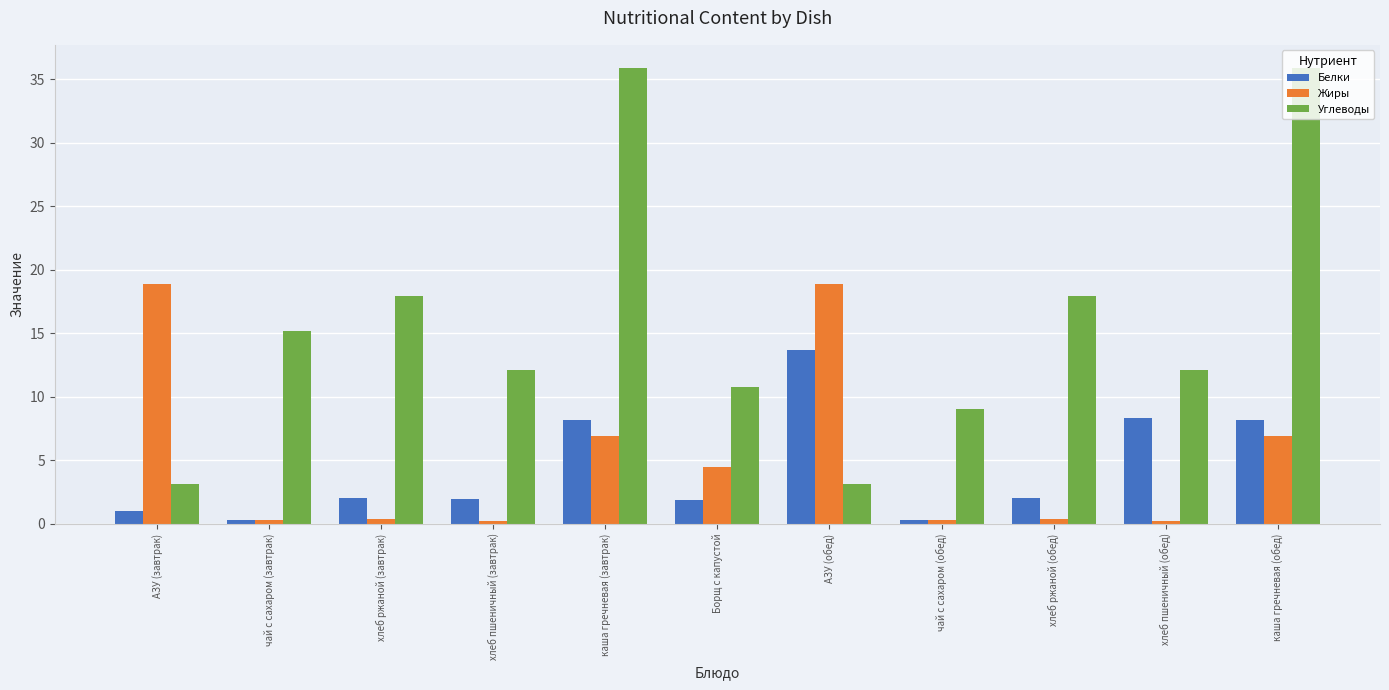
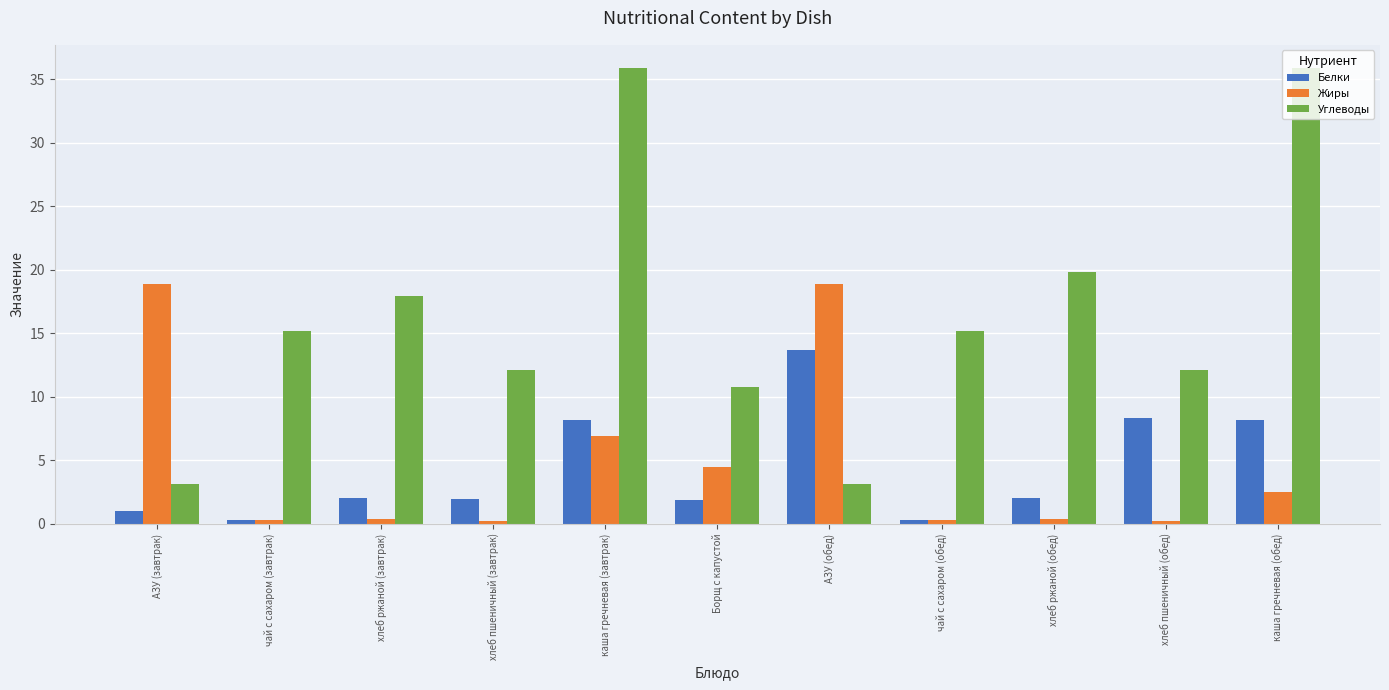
Углеводы, чай с сахаром (обед): 9.0 -> 15.2
Углеводы, хлеб ржаной (обед): 17.9 -> 19.8
Жиры, каша гречневая (обед): 6.9 -> 2.5
